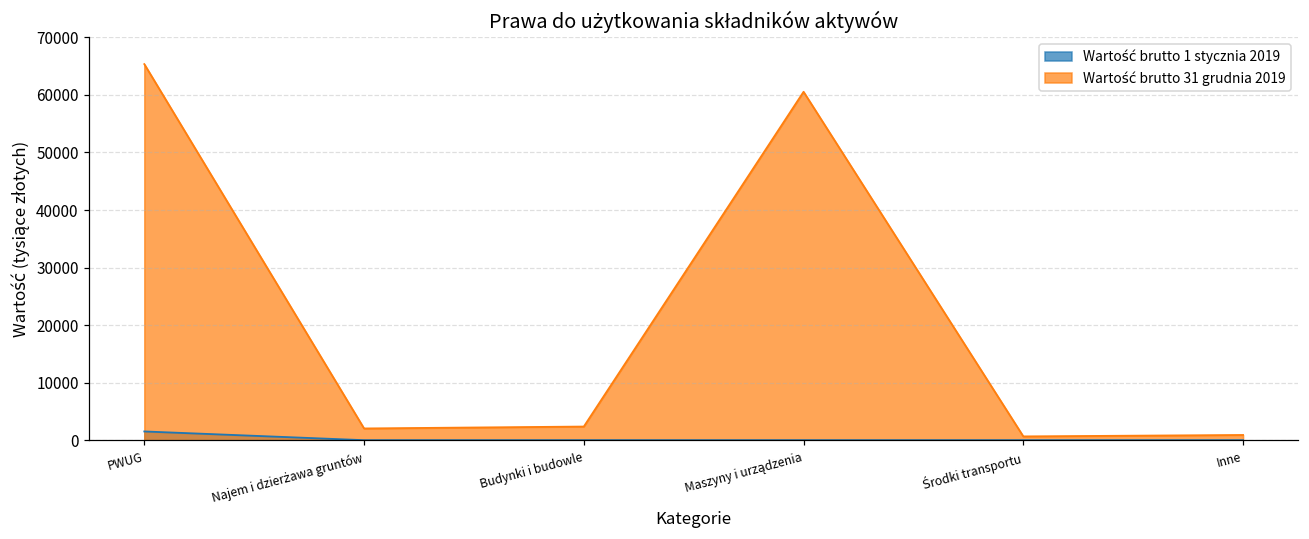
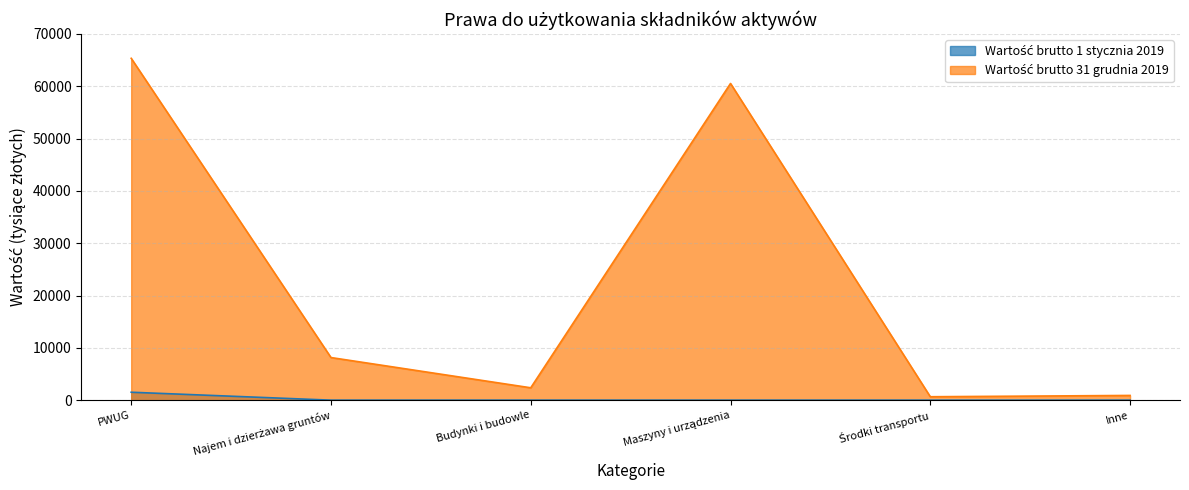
Wartość brutto 31 grudnia 2019, Najem i dzierżawa gruntów: 2000 -> 8000
